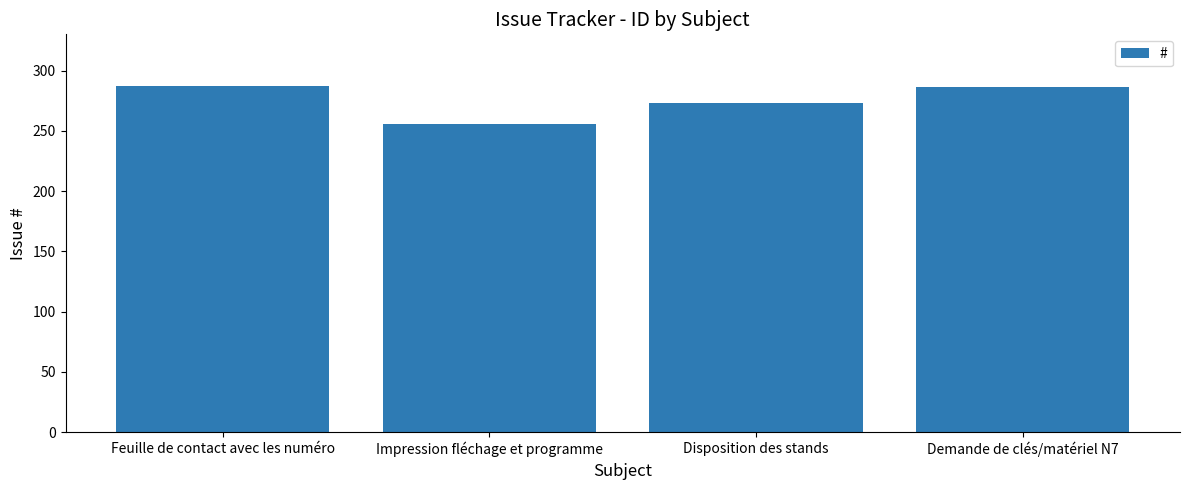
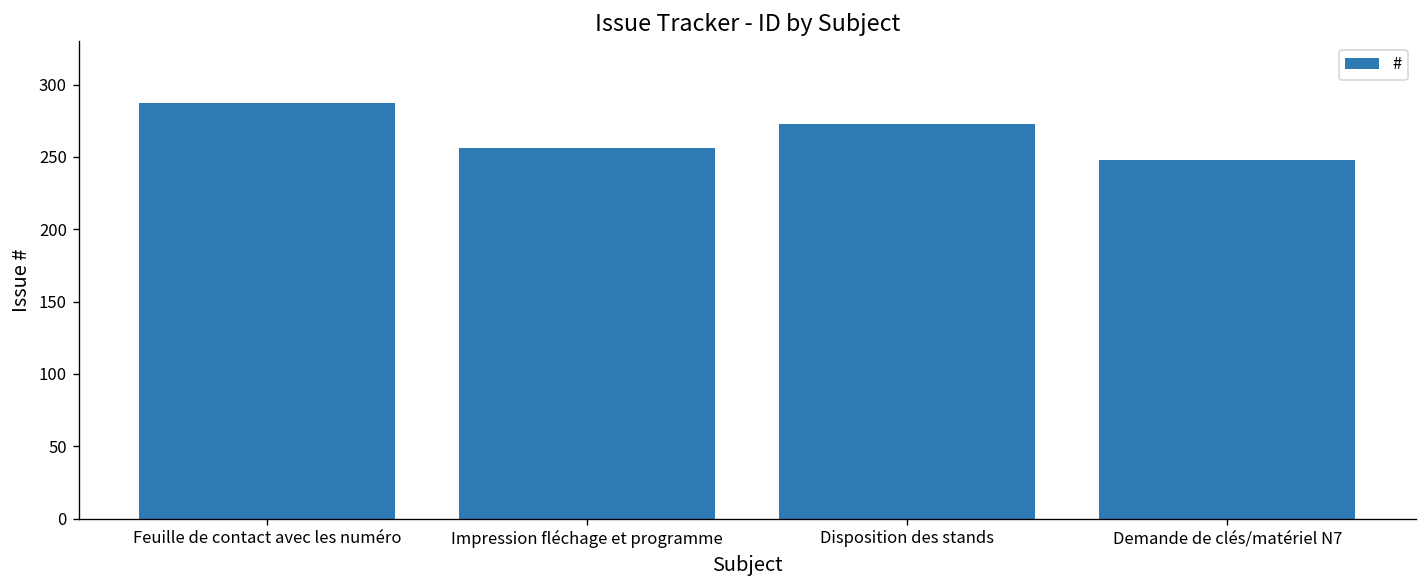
Demande de clés/matériel N7: 286 -> 248
